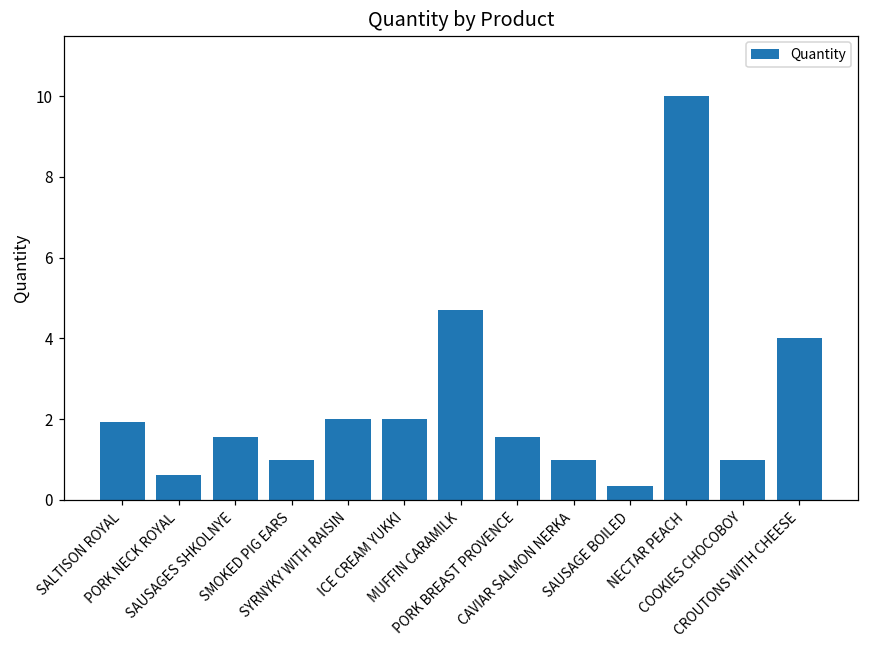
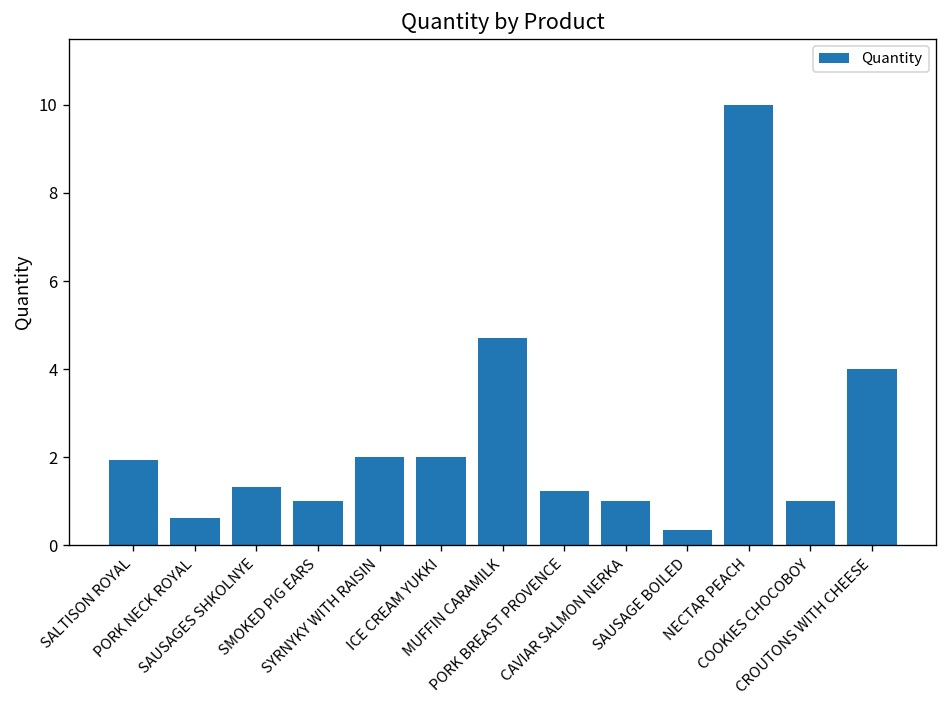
SAUSAGES SHKOLNYE: 1.6 -> 1.3
PORK BREAST PROVENCE: 1.6 -> 1.2
